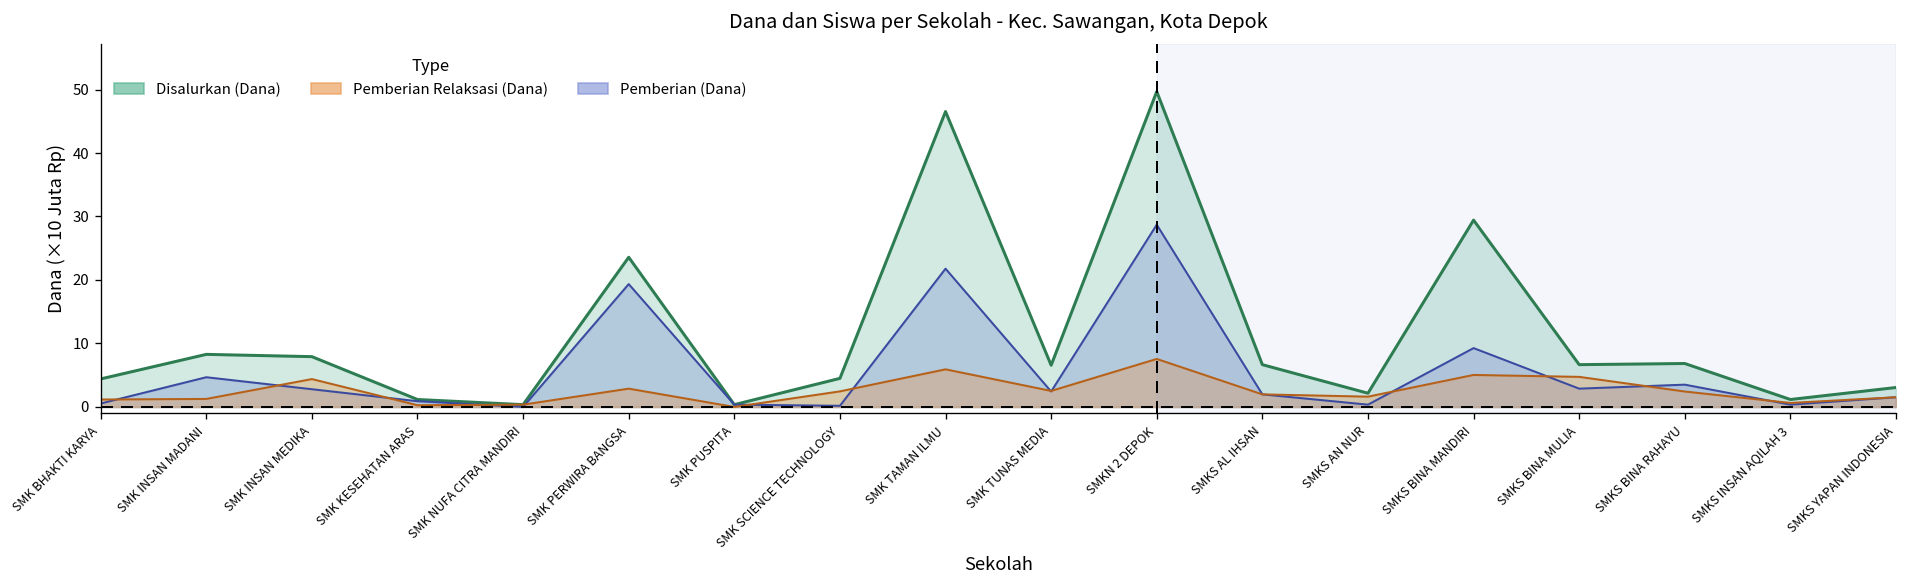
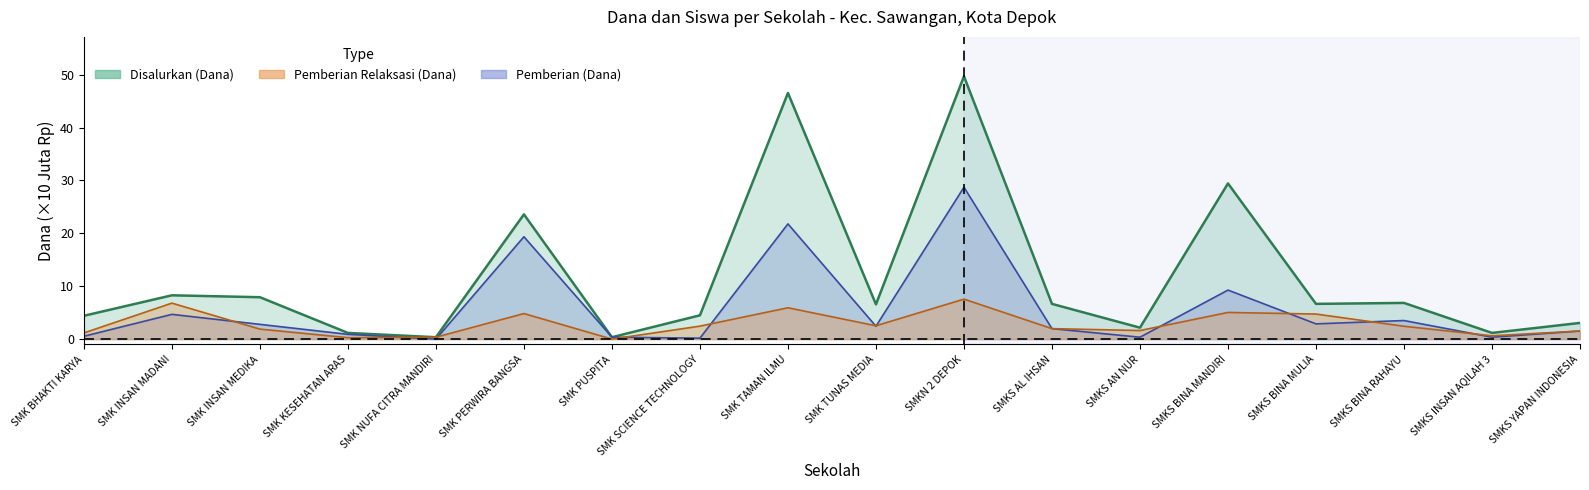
Pemberian Relaksasi (Dana), SMK INSAN MADANI: 1 -> 7
Pemberian Relaksasi (Dana), SMK INSAN MEDIKA: 4 -> 2
Pemberian Relaksasi (Dana), SMK PERWIRA BANGSA: 3 -> 5
